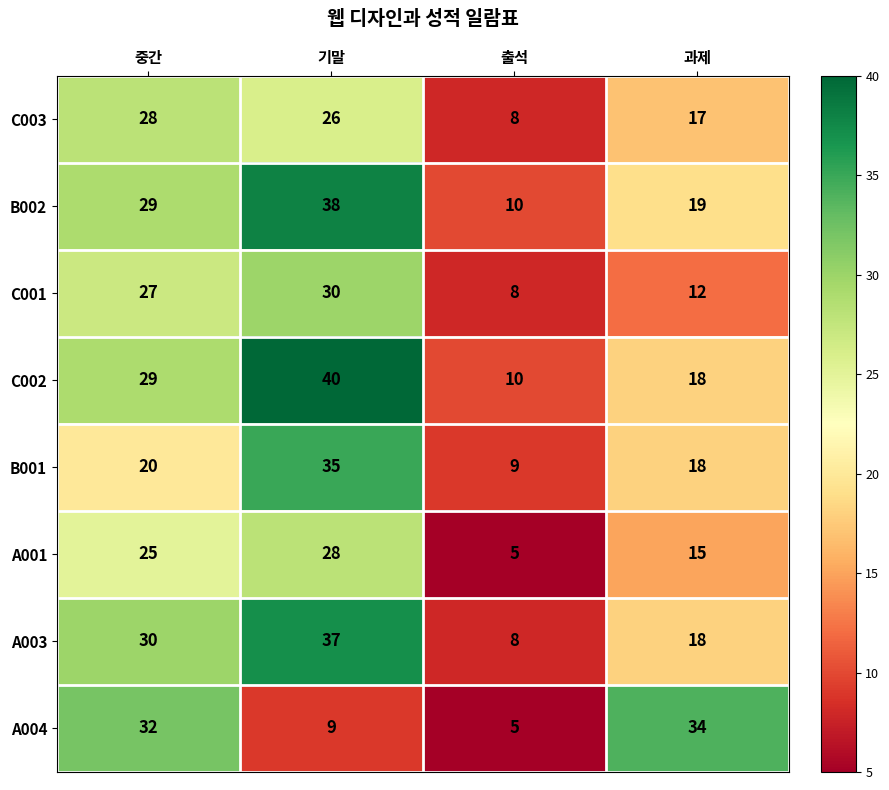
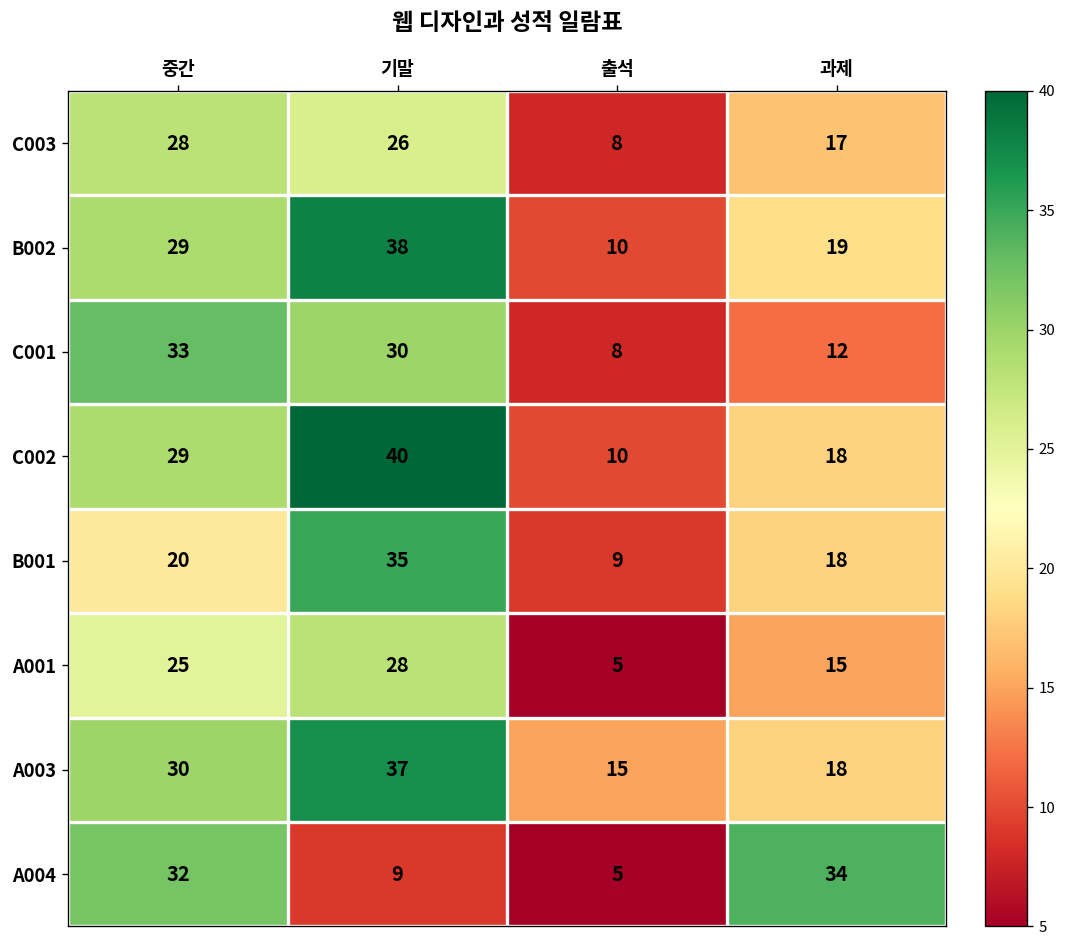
C001, 중간: 27 -> 33
A003, 출석: 8 -> 15
